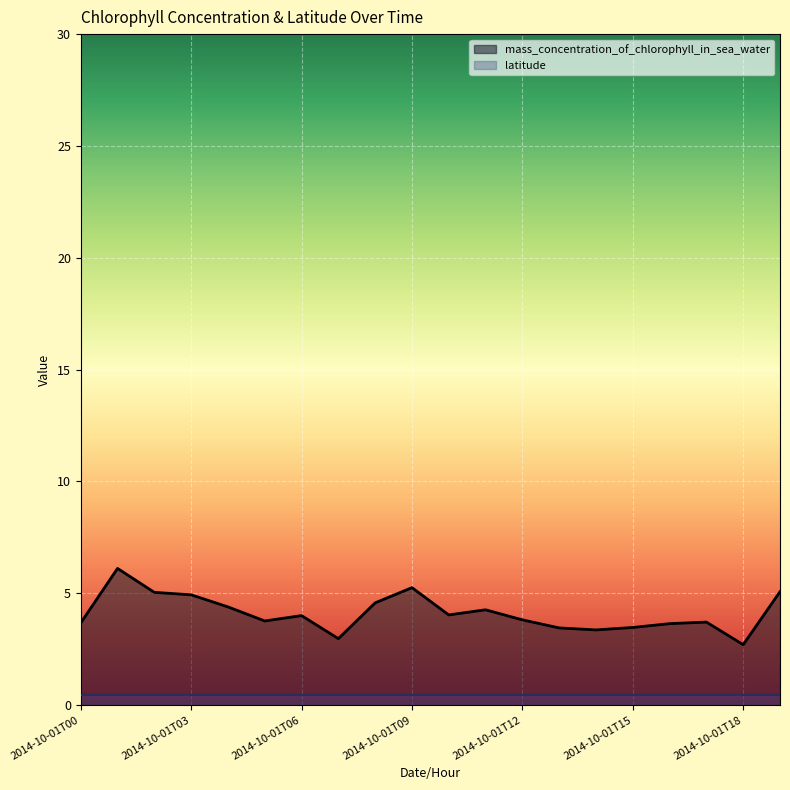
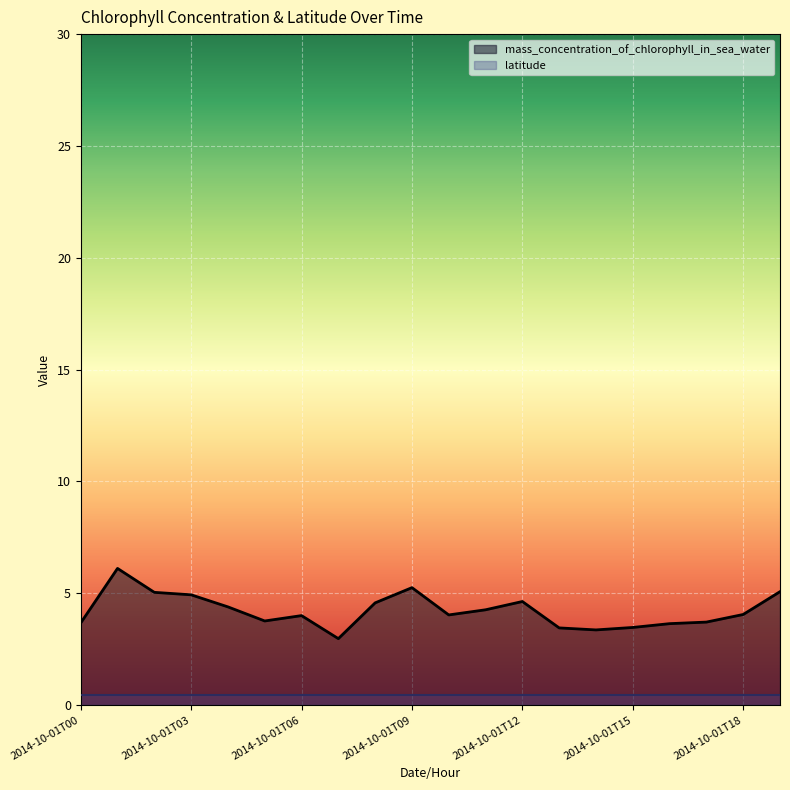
mass_concentration_of_chlorophyll_in_sea_water, 2014-10-01T12: 3.8 -> 4.6
mass_concentration_of_chlorophyll_in_sea_water, 2014-10-01T18: 2.7 -> 4.1
